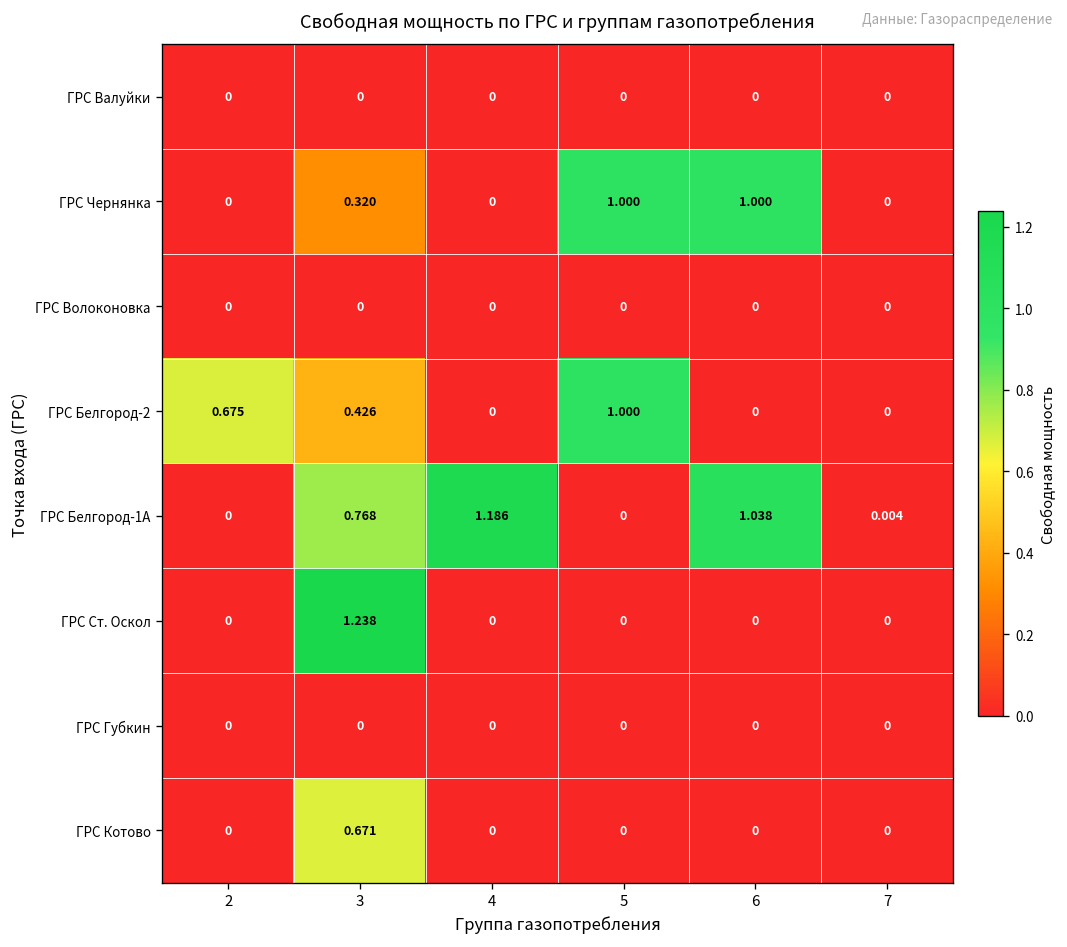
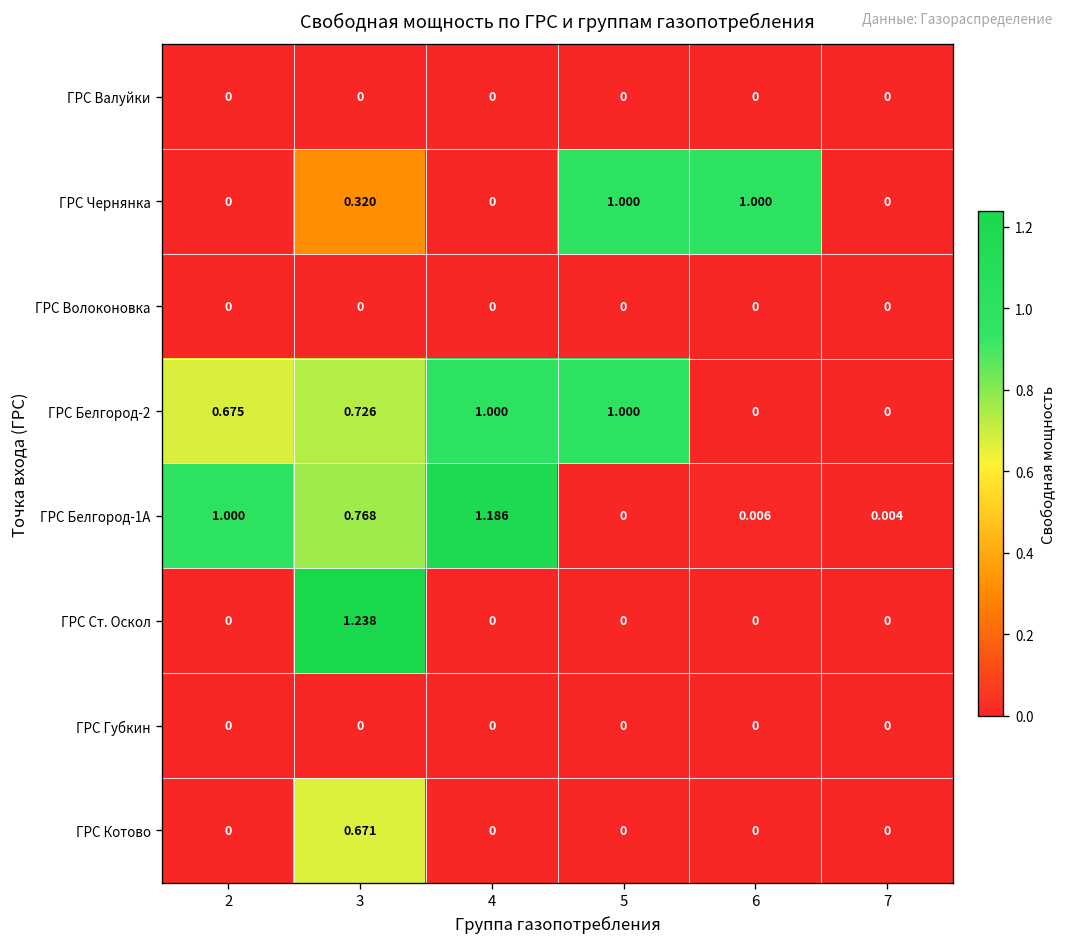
ГРС Белгород-2, 3: 0.426 -> 0.726
ГРС Белгород-2, 4: 0 -> 1.000
ГРС Белгород-1А, 2: 0 -> 1.000
ГРС Белгород-1А, 6: 1.038 -> 0.006
